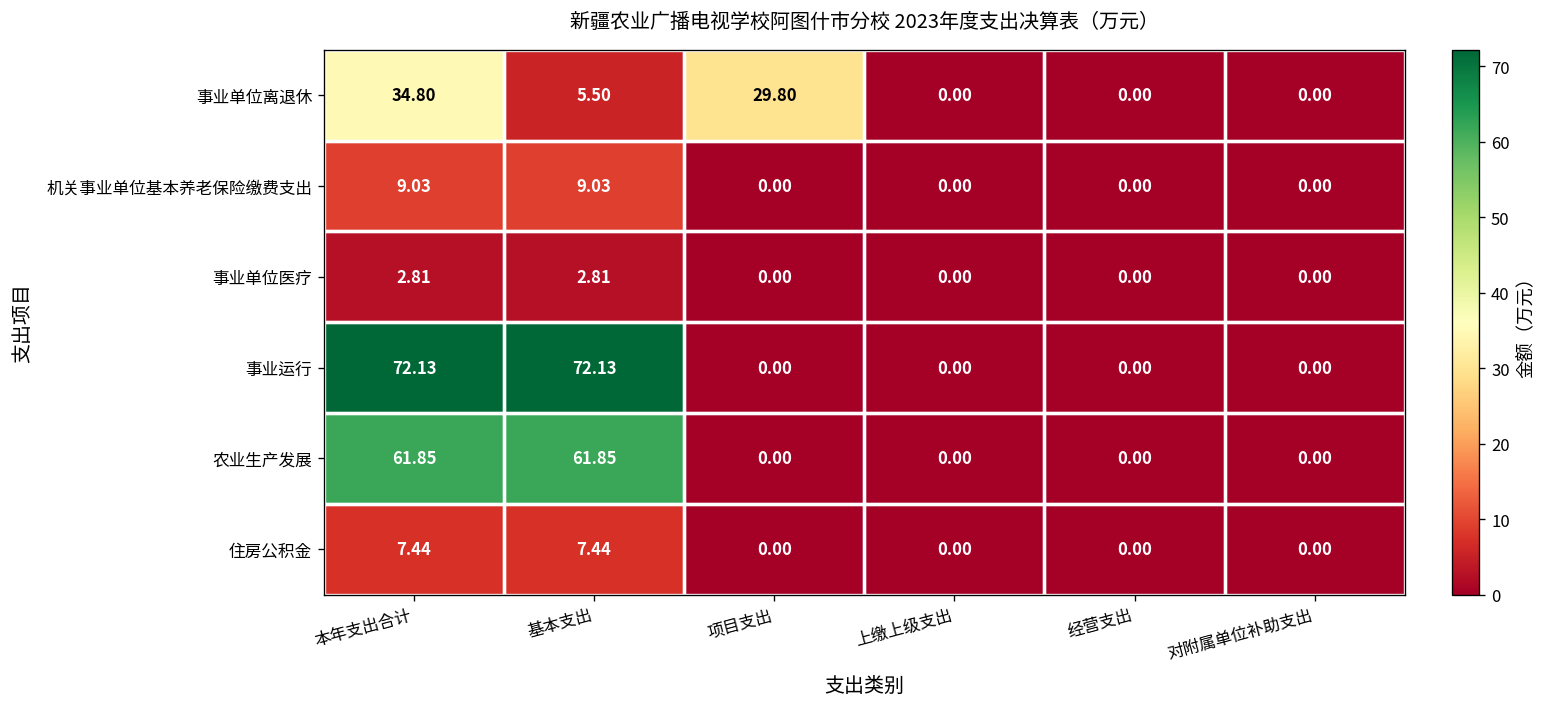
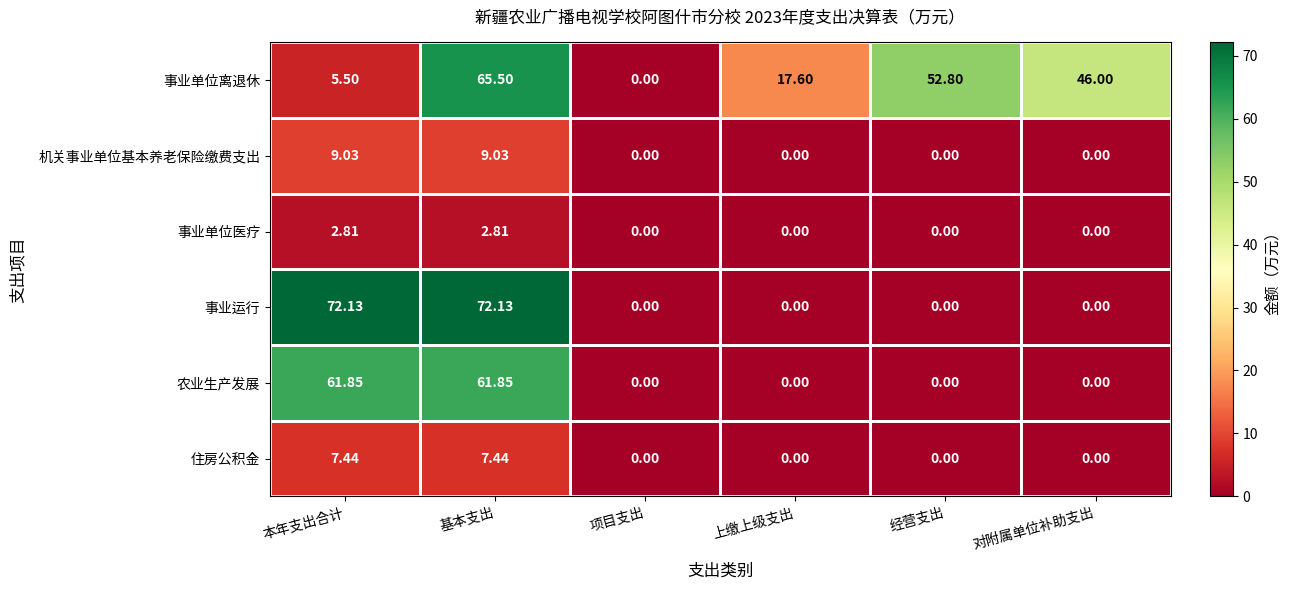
事业单位离退休, 本年支出合计: 34.80 -> 5.50
事业单位离退休, 基本支出: 5.50 -> 65.50
事业单位离退休, 项目支出: 29.80 -> 0.00
事业单位离退休, 上缴上级支出: 0.00 -> 17.60
事业单位离退休, 经营支出: 0.00 -> 52.80
事业单位离退休, 对附属单位补助支出: 0.00 -> 46.00
